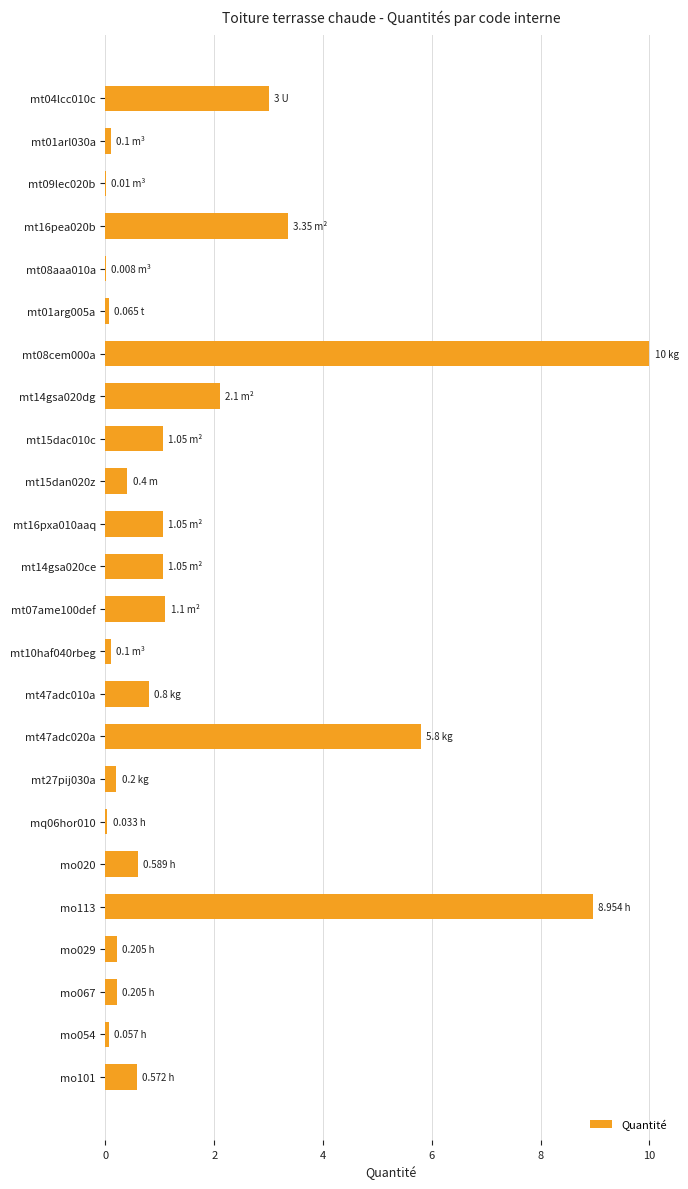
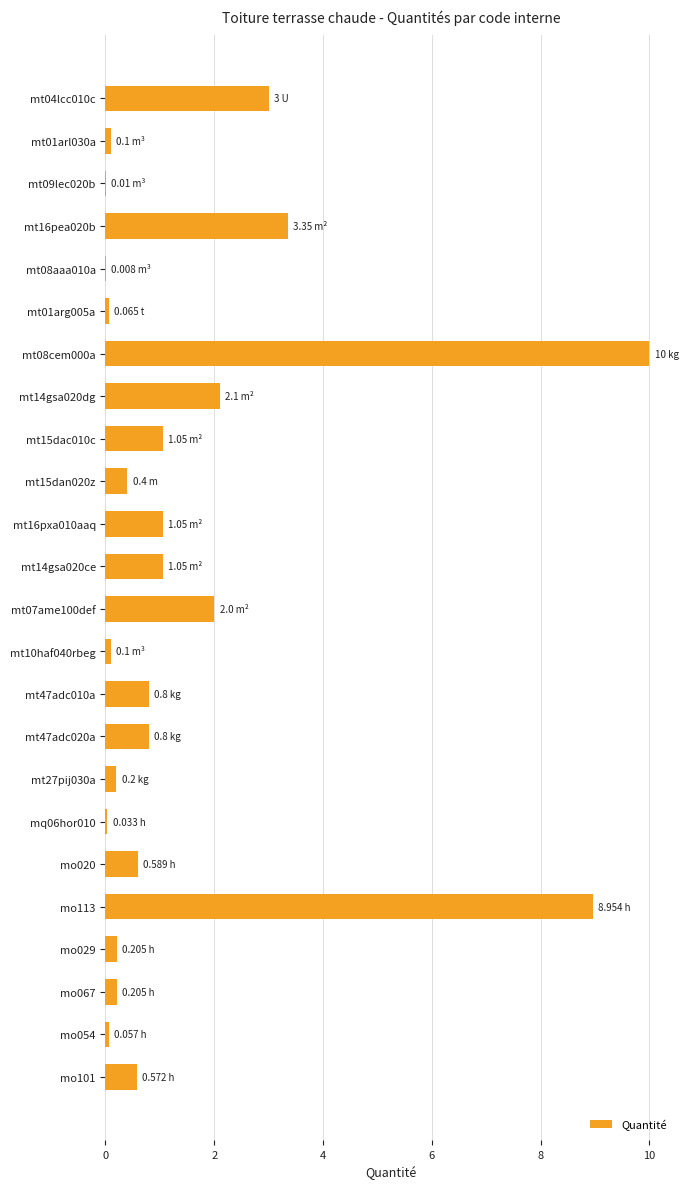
mt07ame100def: 1.1 -> 2.0
mt47adc020a: 5.8 -> 0.8
